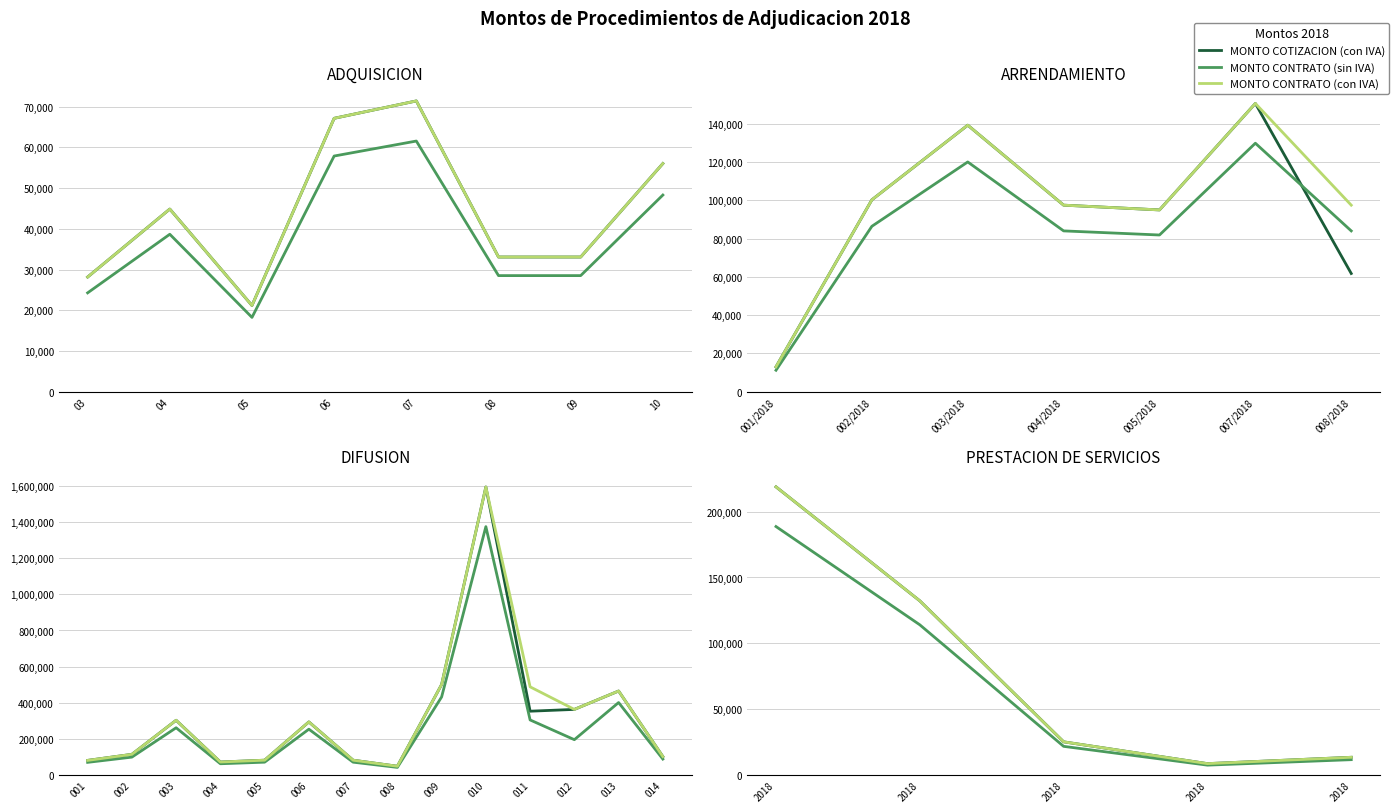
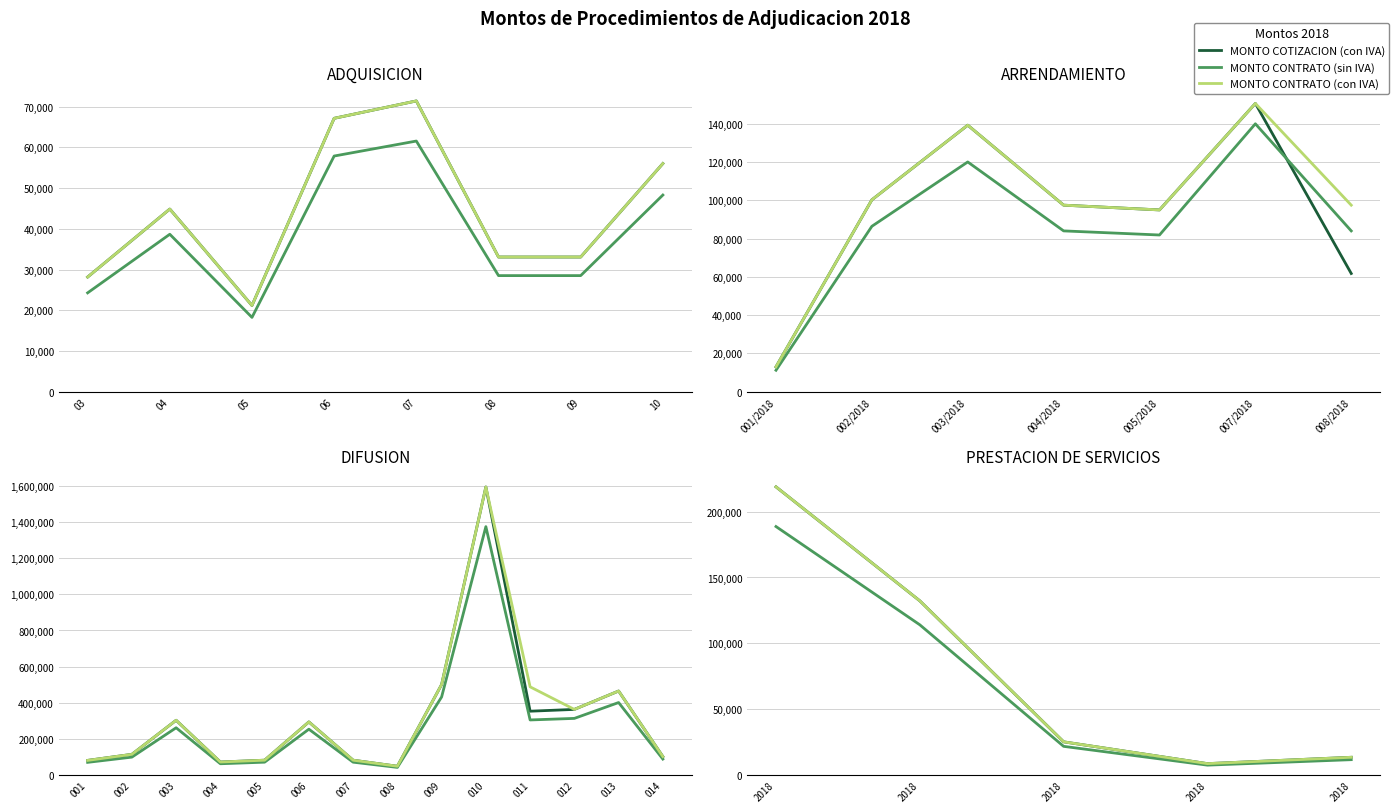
ARRENDAMIENTO, MONTO CONTRATO (sin IVA), 007/2018: 130,000 -> 140,000
DIFUSION, MONTO CONTRATO (sin IVA), 012: 190,000 -> 310,000
